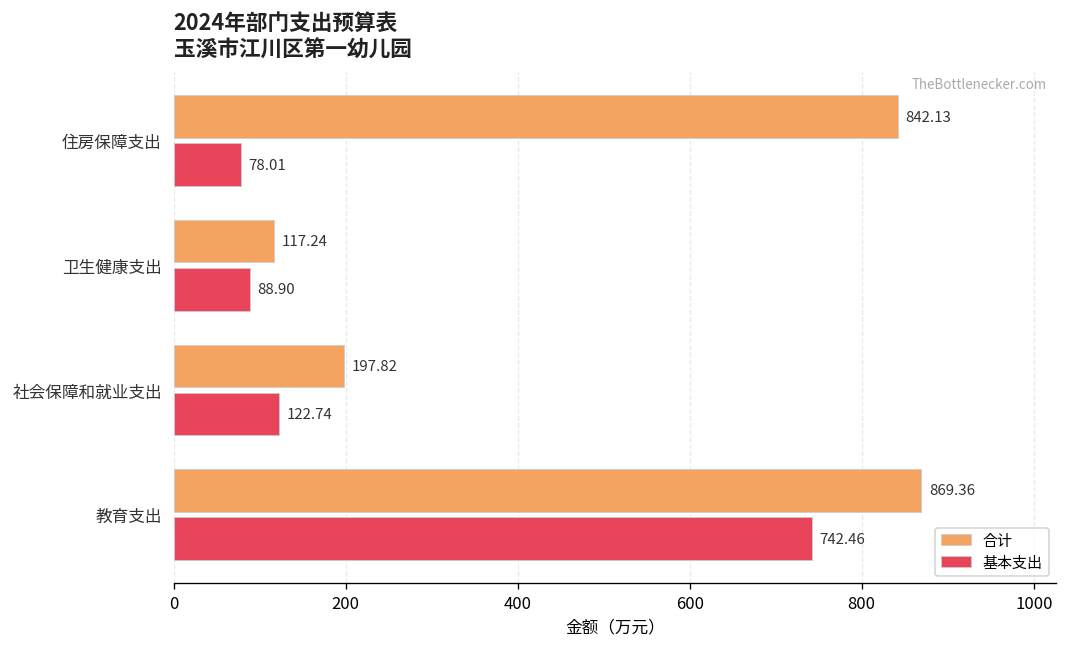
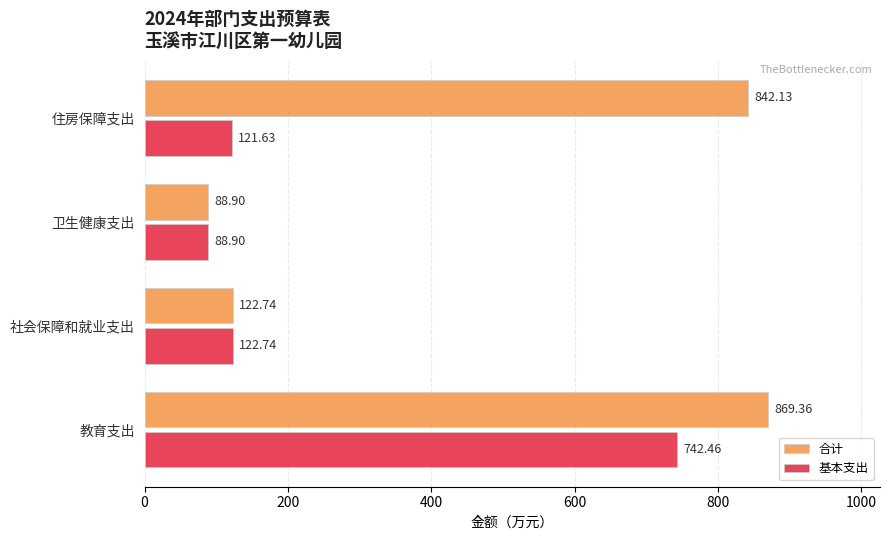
基本支出, 住房保障支出: 78.01 -> 121.63
合计, 卫生健康支出: 117.24 -> 88.90
合计, 社会保障和就业支出: 197.82 -> 122.74
